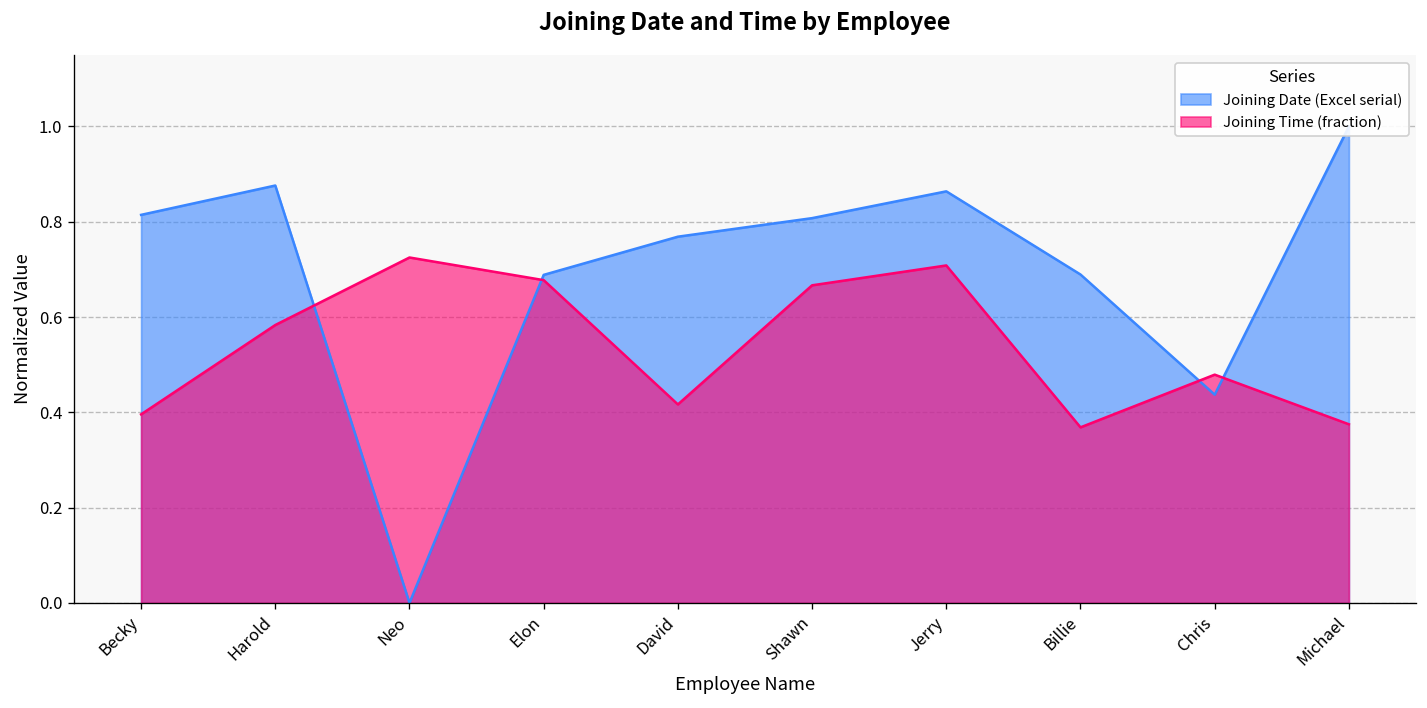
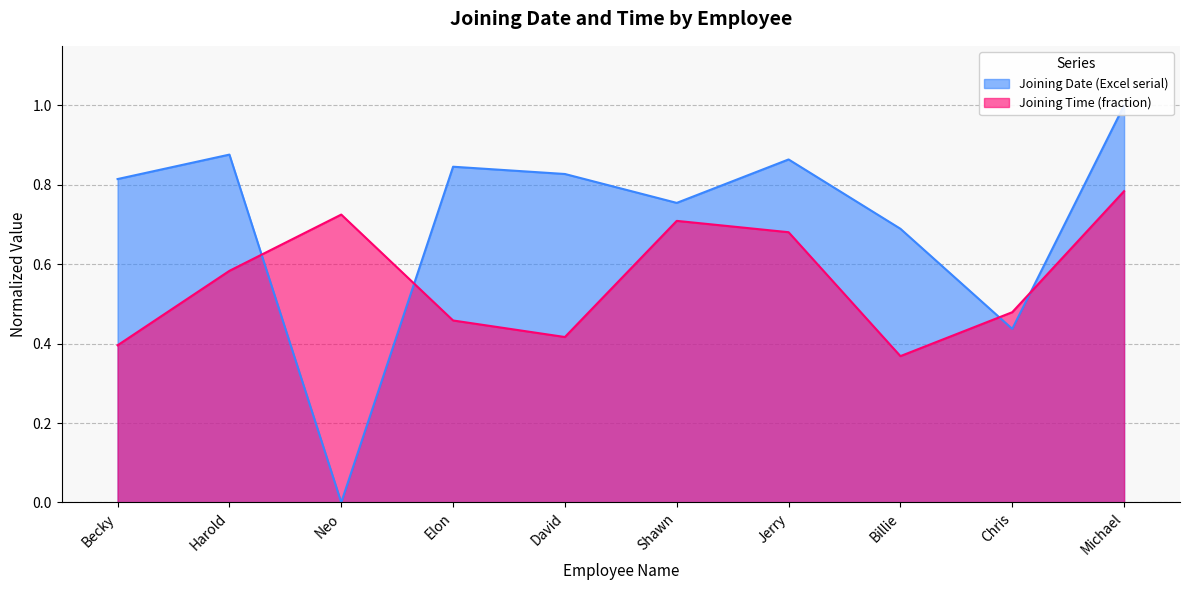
Joining Date (Excel serial), Elon: 0.69 -> 0.85
Joining Time (fraction), Elon: 0.68 -> 0.46
Joining Date (Excel serial), David: 0.77 -> 0.83
Joining Date (Excel serial), Shawn: 0.81 -> 0.75
Joining Time (fraction), Shawn: 0.67 -> 0.71
Joining Time (fraction), Jerry: 0.71 -> 0.68
Joining Time (fraction), Michael: 0.38 -> 0.78
